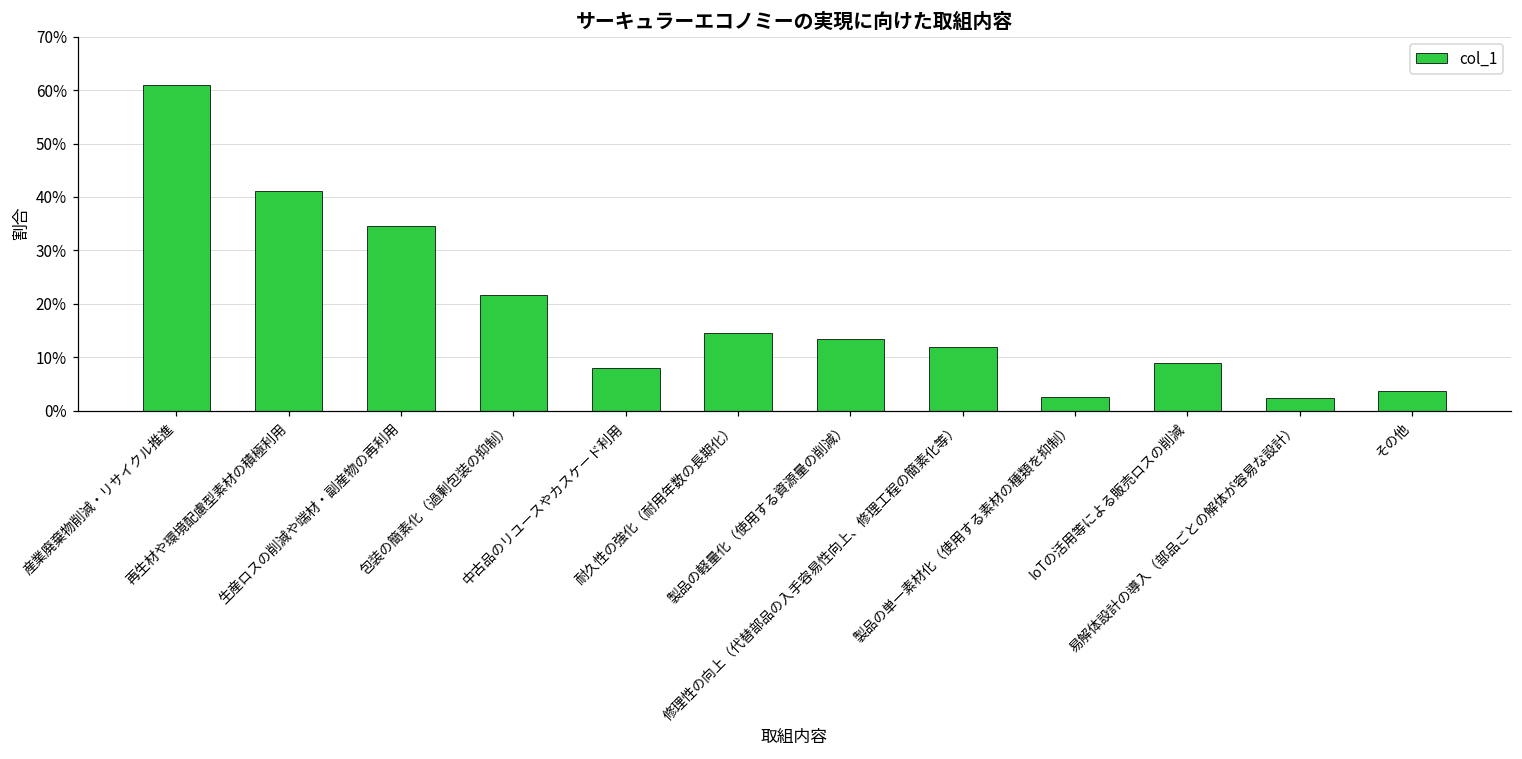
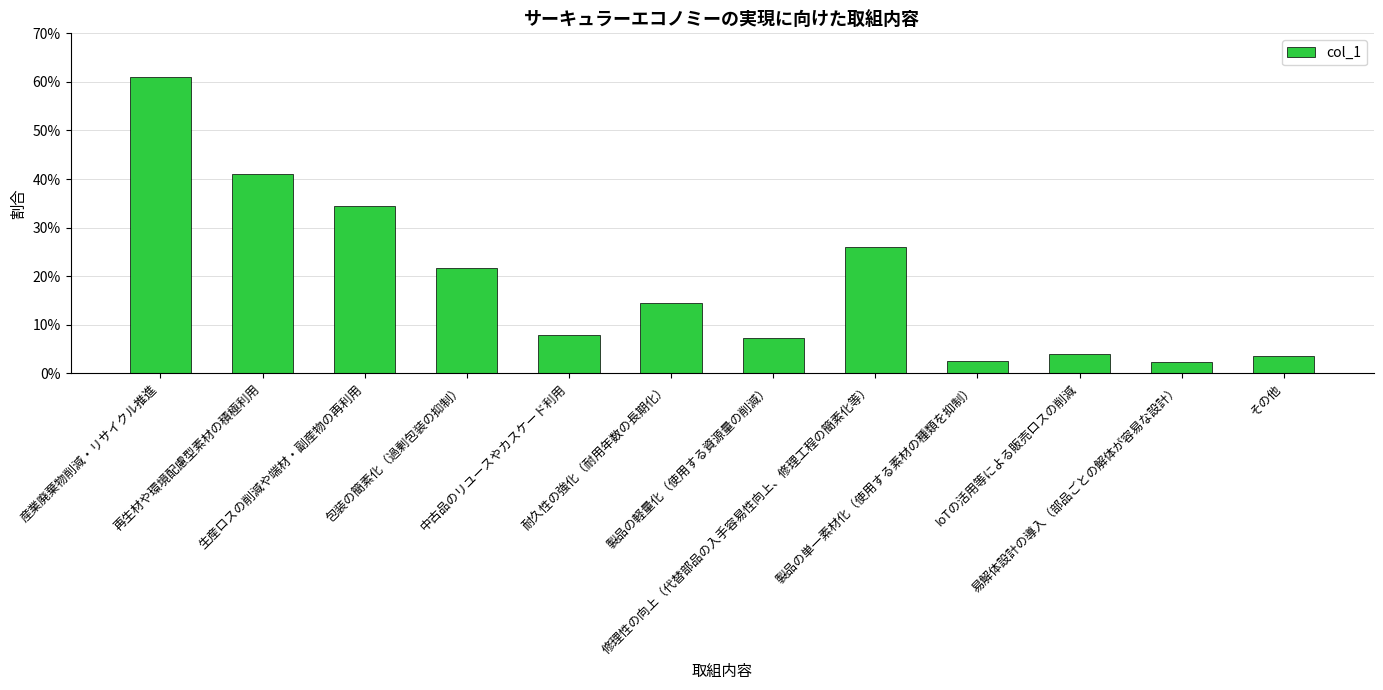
製品の軽量化（使用する資源量の削減）: 14% -> 7%
修理性の向上（代替部品の入手容易性向上、修理工程の簡素化等）: 12% -> 26%
IoTの活用等による販売ロスの削減: 9% -> 4%
